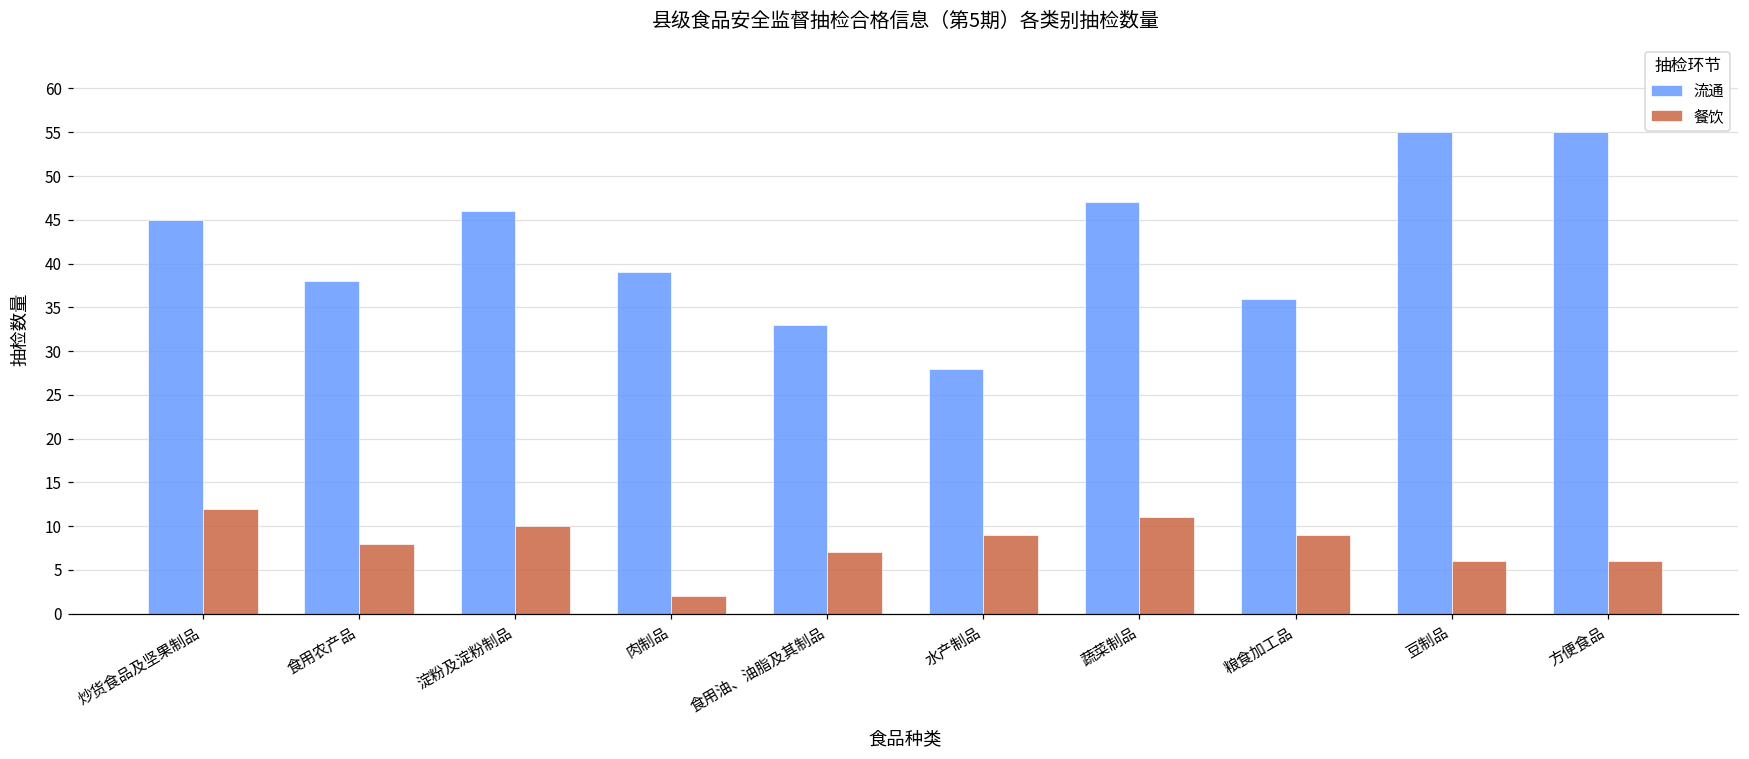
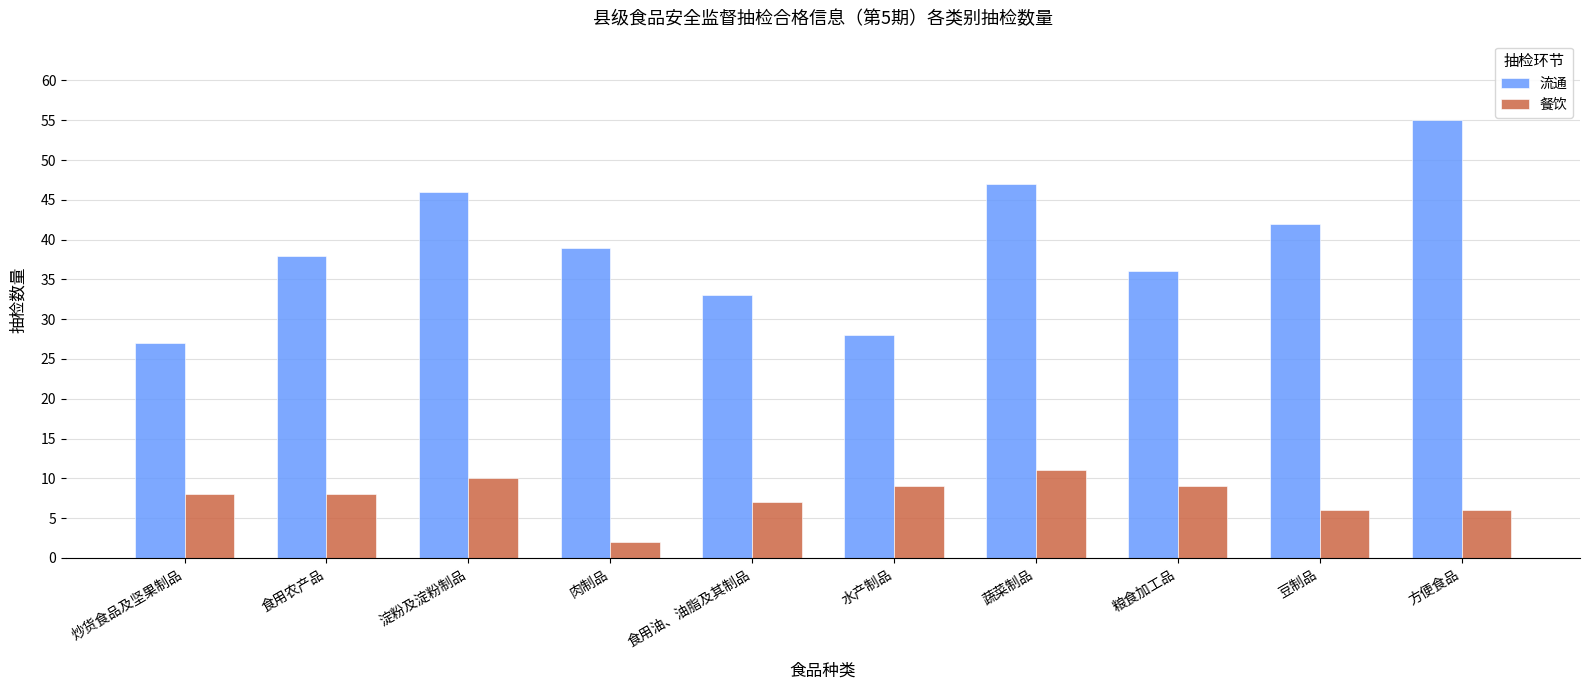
流通, 炒货食品及坚果制品: 45 -> 27
餐饮, 炒货食品及坚果制品: 12 -> 8
流通, 豆制品: 55 -> 42
